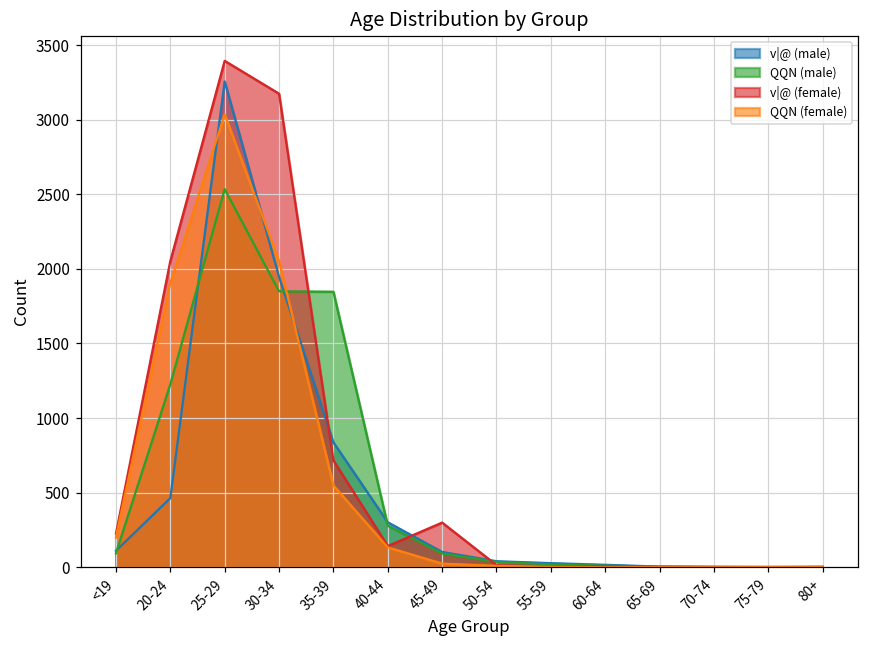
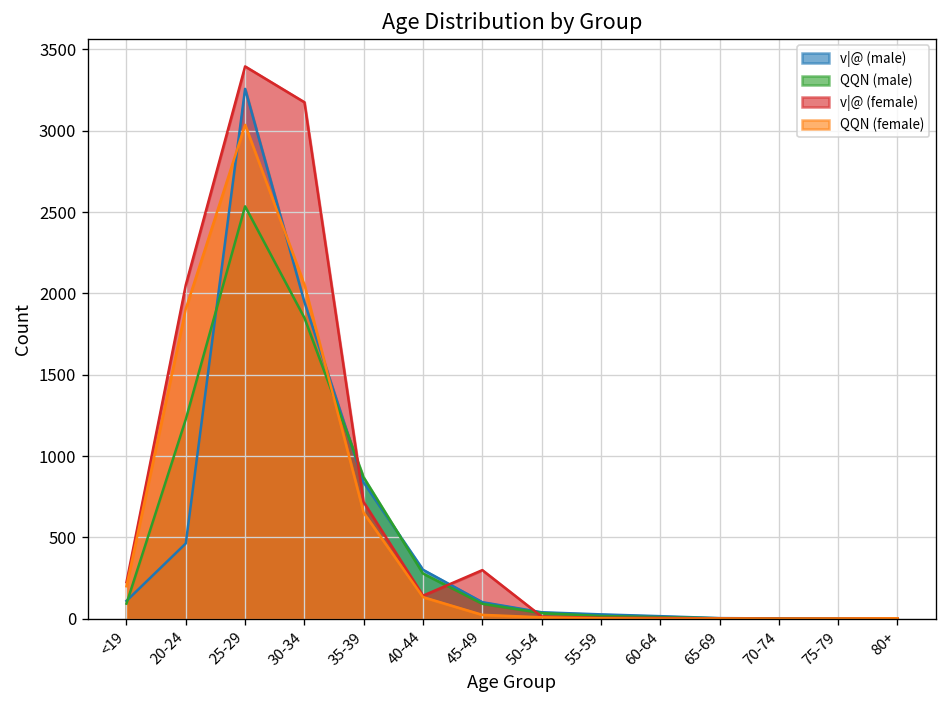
QQN (male), 35-39: 1850 -> 870
QQN (female), 35-39: 550 -> 650
